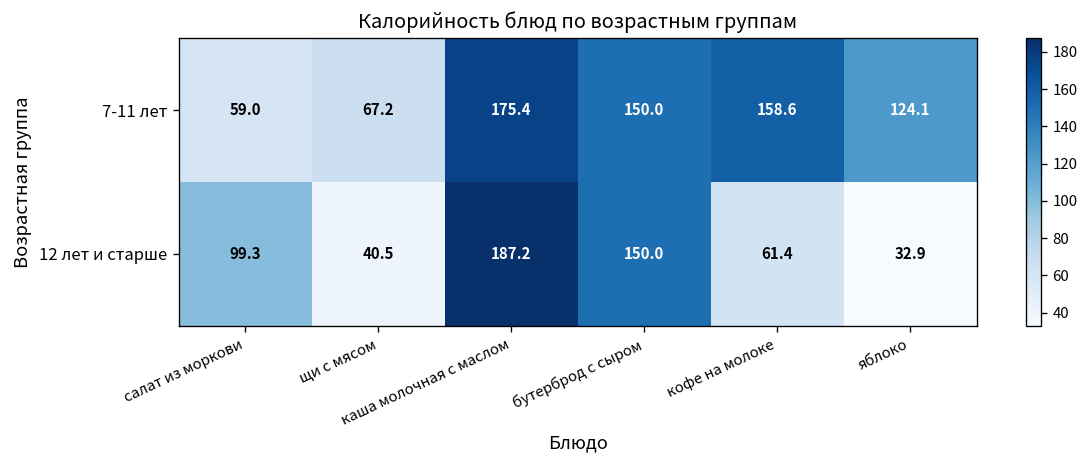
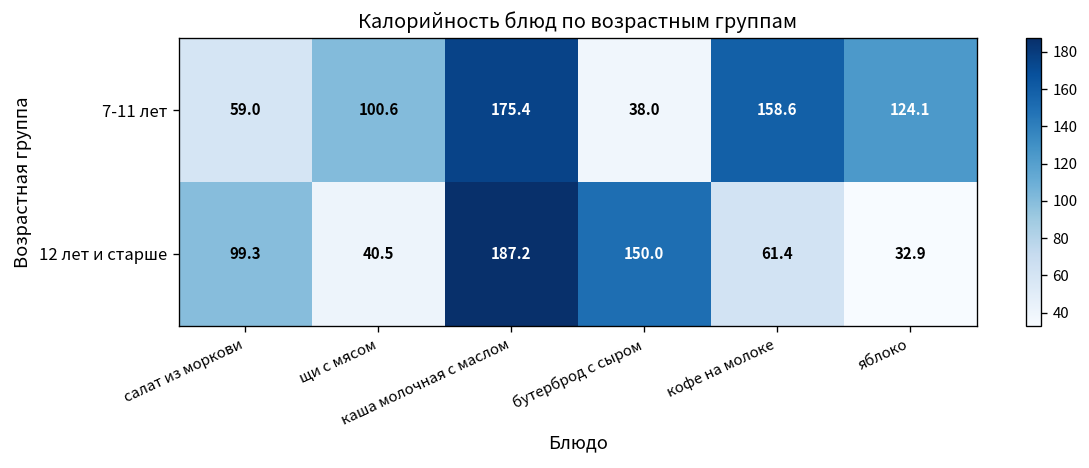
7-11 лет, щи с мясом: 67.2 -> 100.6
7-11 лет, бутерброд с сыром: 150.0 -> 38.0
